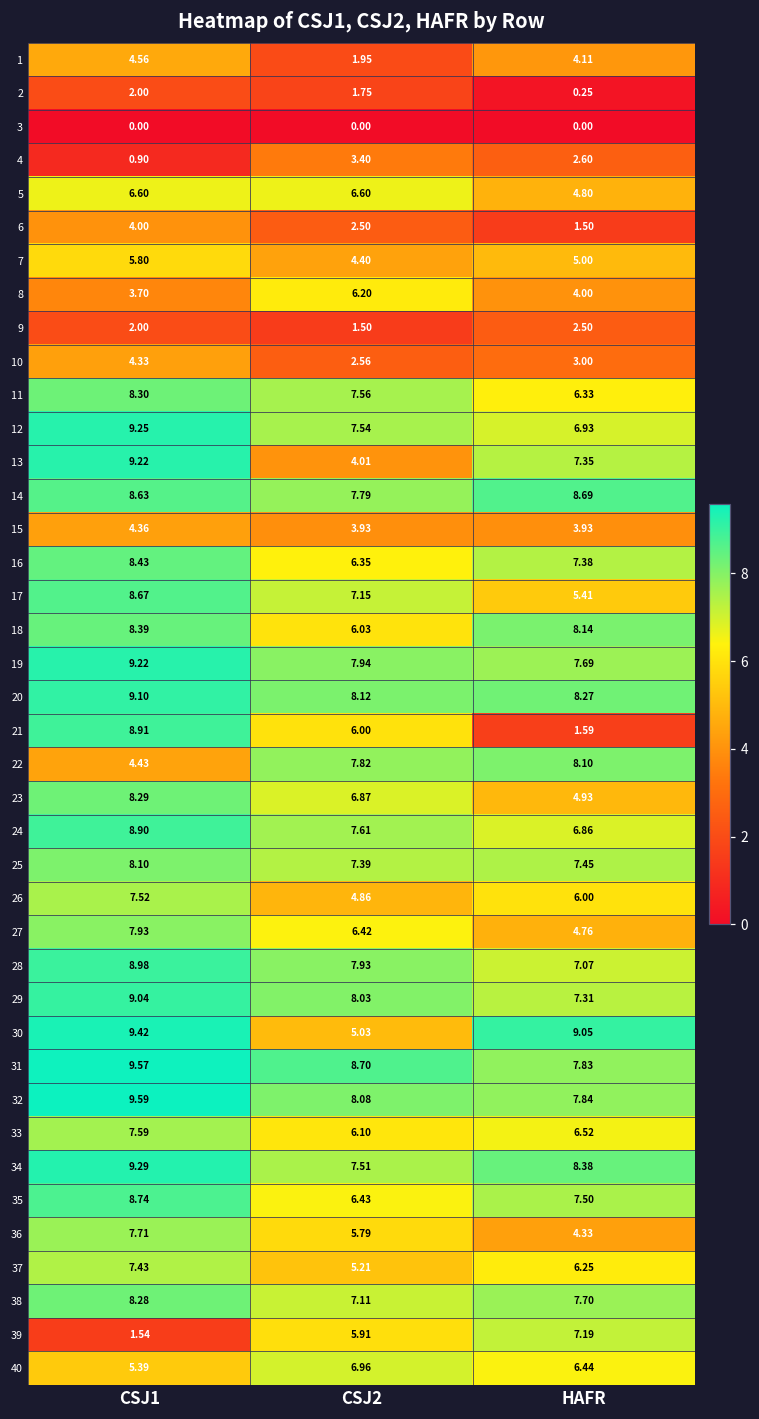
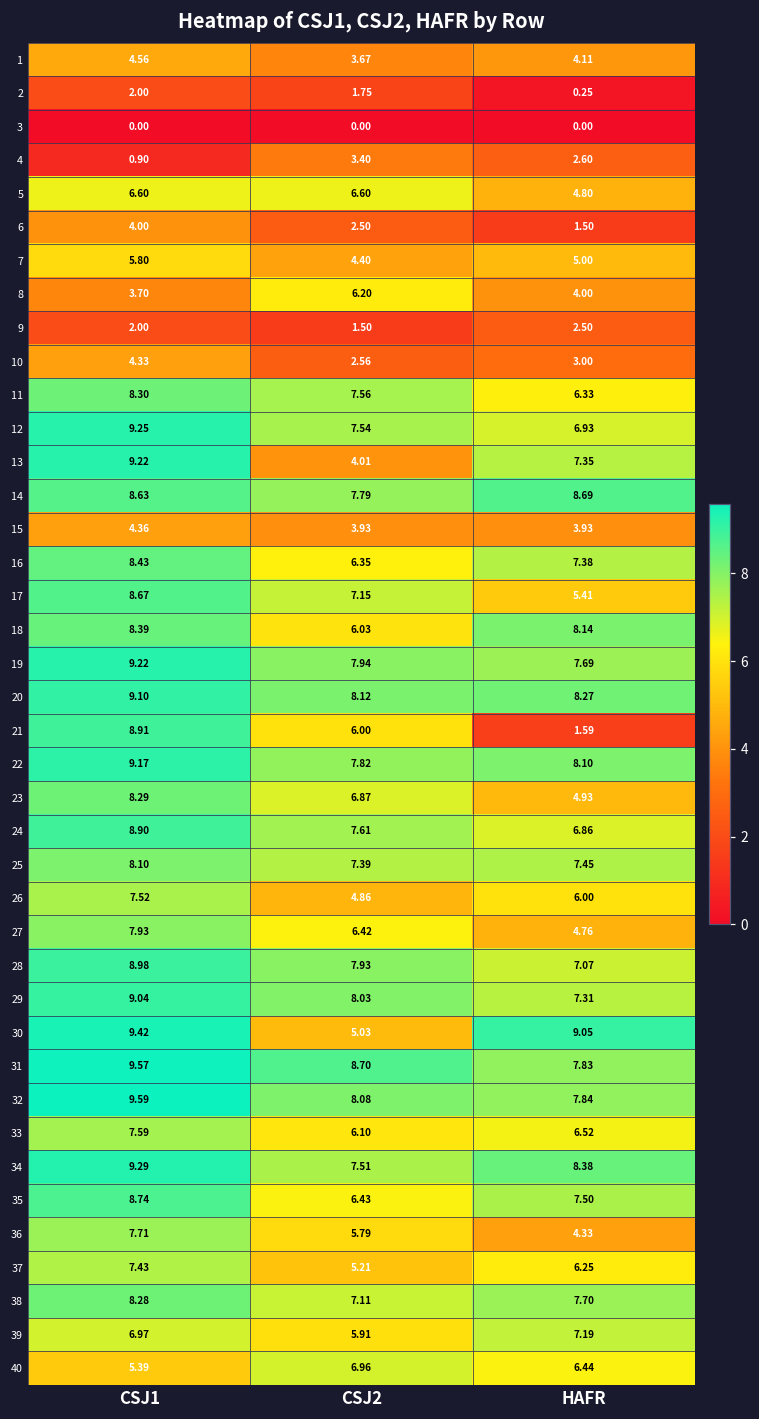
1, CSJ2: 1.95 -> 3.67
22, CSJ1: 4.43 -> 9.17
39, CSJ1: 1.54 -> 6.97
